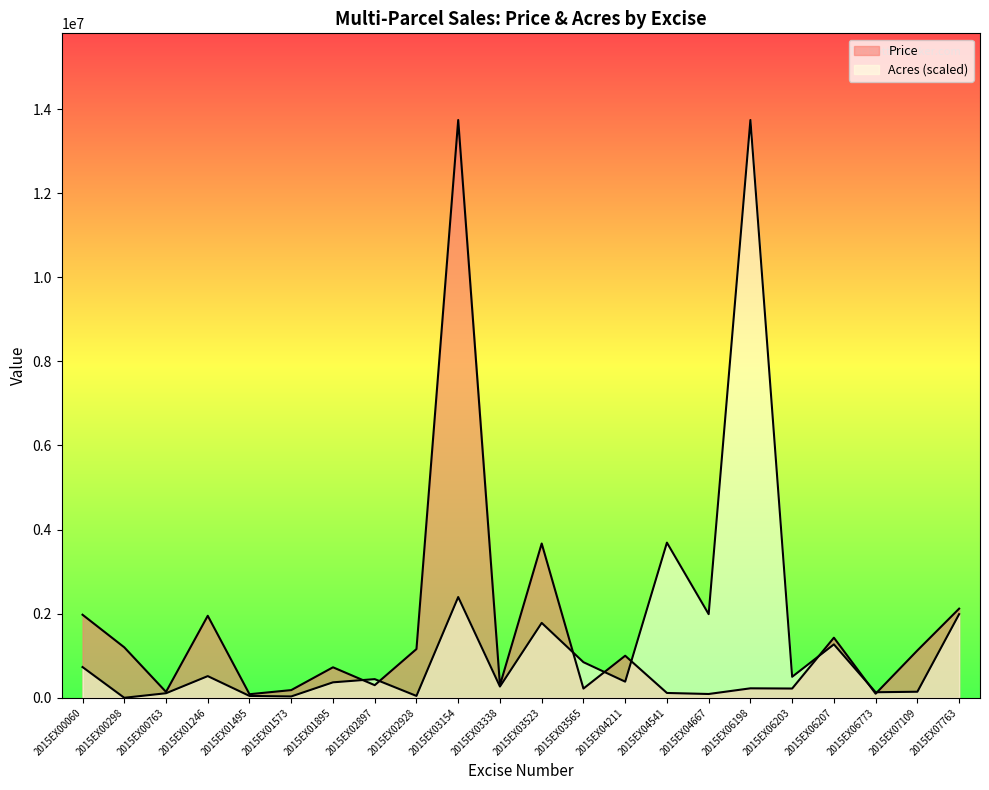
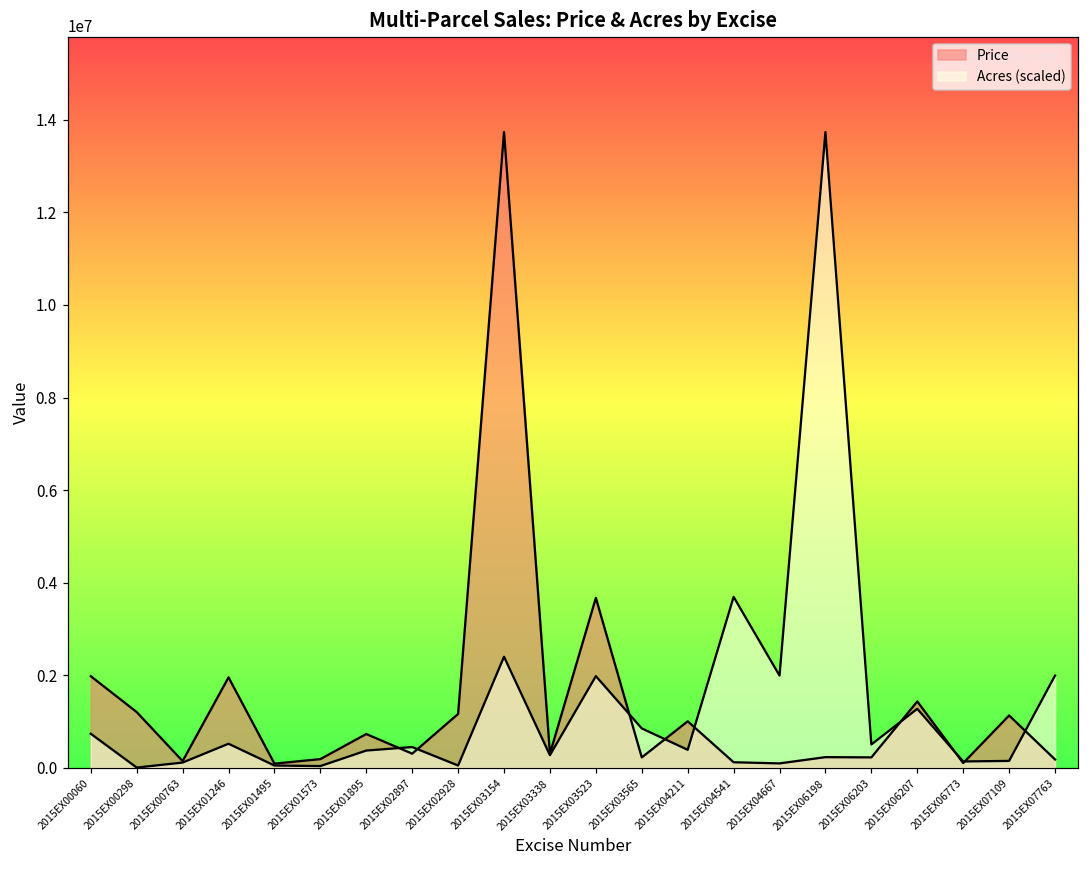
Acres (scaled), 2015EX03523: 1800000 -> 2000000
Price, 2015EX07763: 2100000 -> 200000
